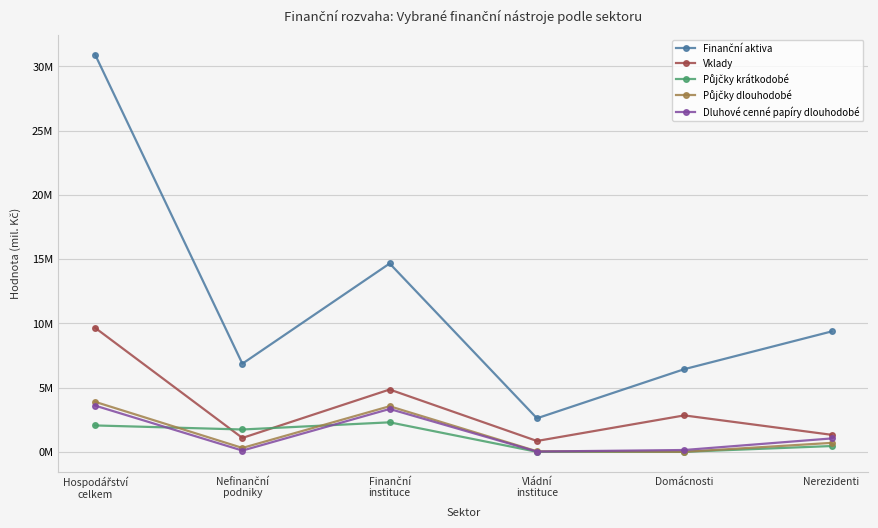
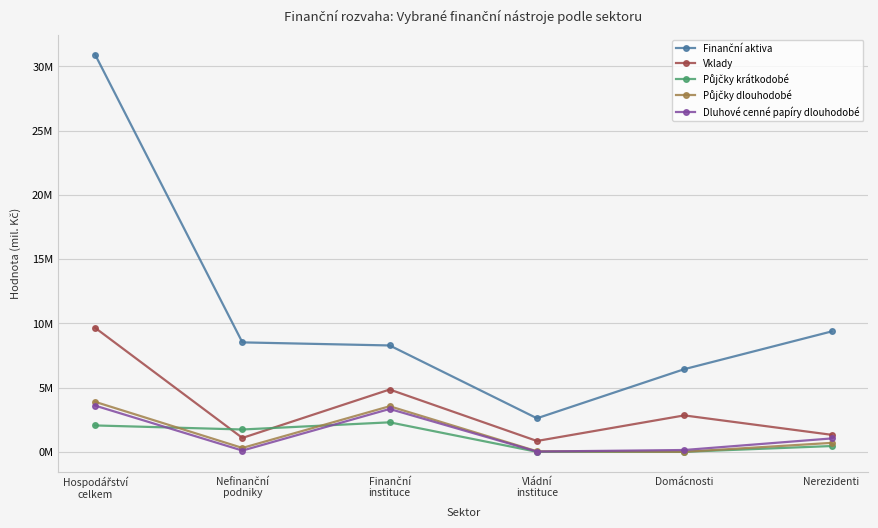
Finanční aktiva, Nefinanční podniky: 6900000 -> 8500000
Finanční aktiva, Finanční instituce: 14700000 -> 8300000
